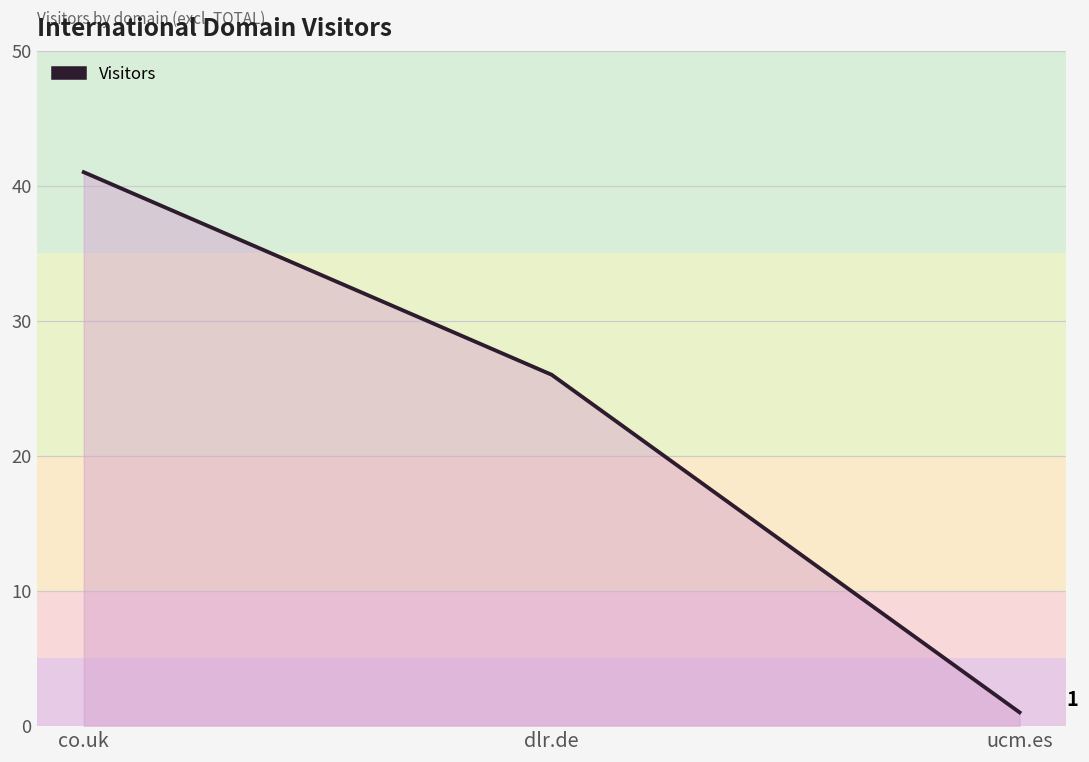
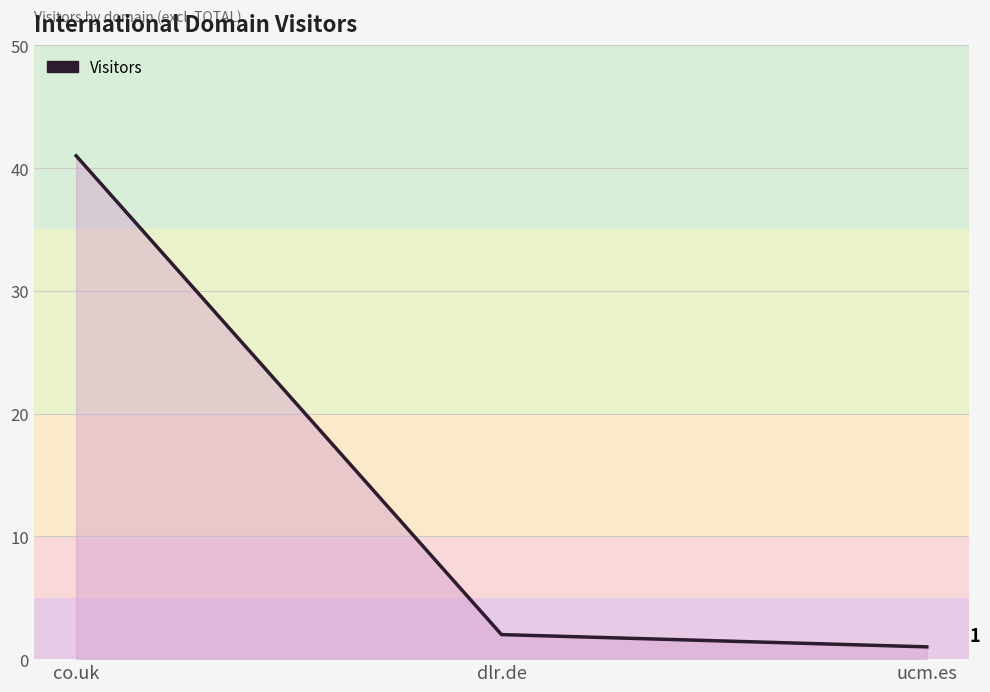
dlr.de: 26 -> 2
